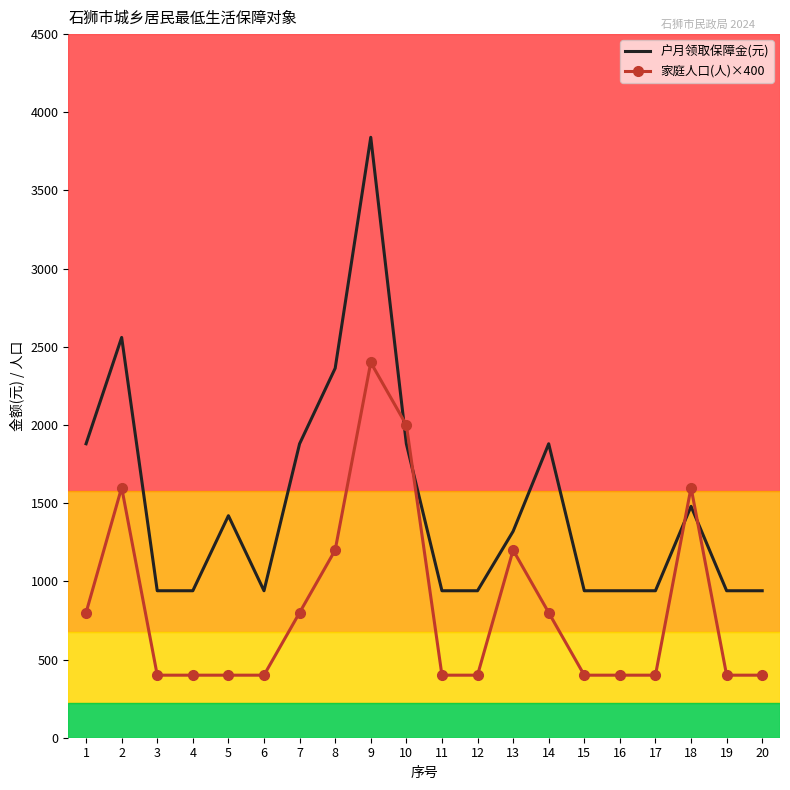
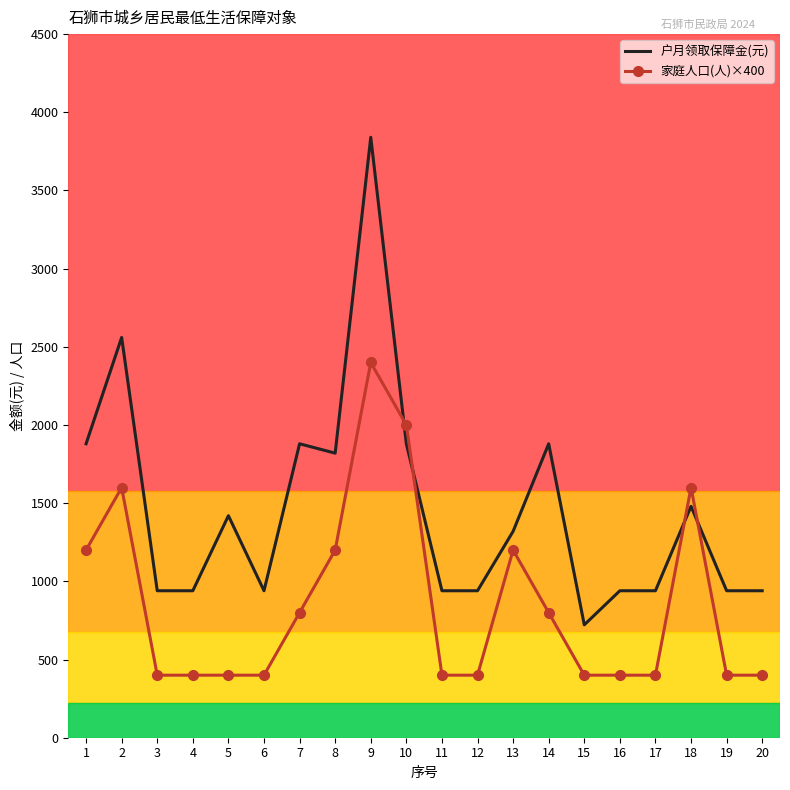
家庭人口(人)×400, 1: 800 -> 1200
户月领取保障金(元), 8: 2360 -> 1820
户月领取保障金(元), 15: 940 -> 720
